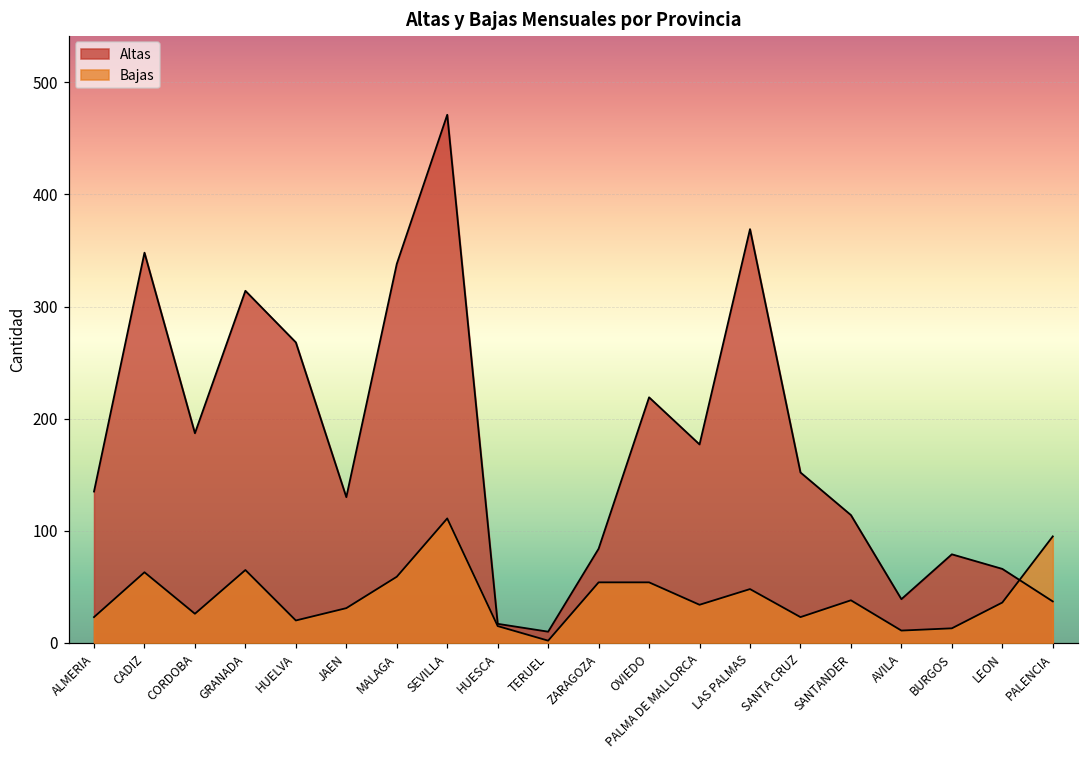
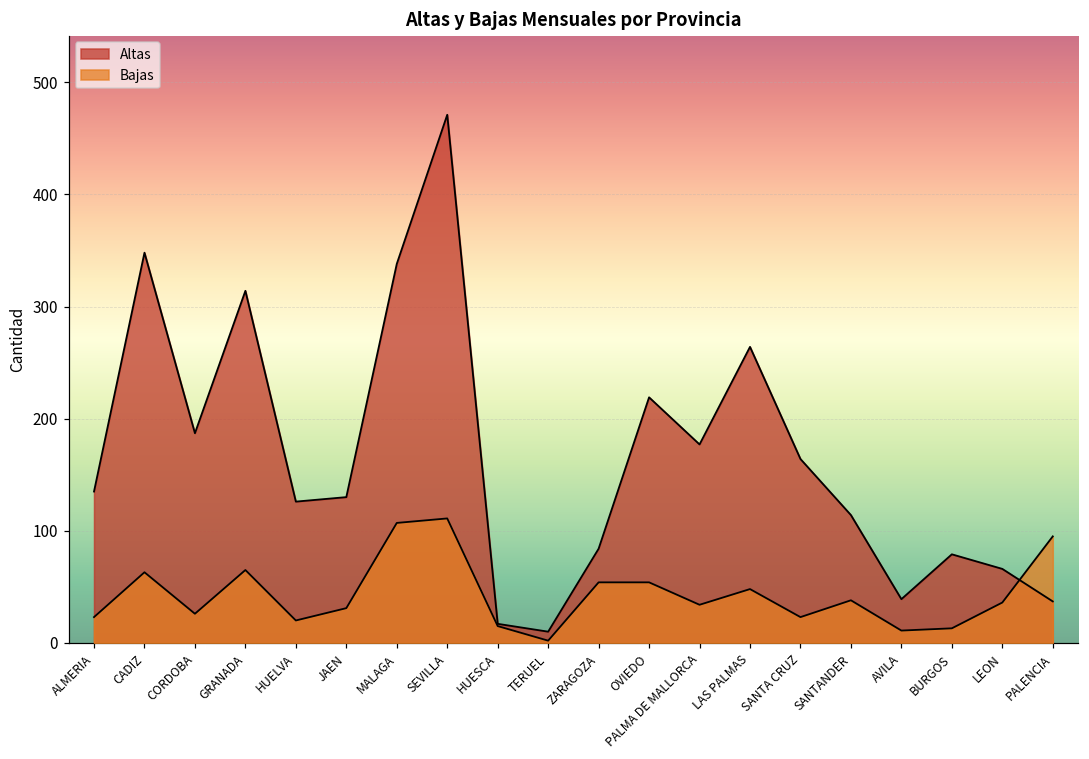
Altas, HUELVA: 268 -> 126
Bajas, MALAGA: 59 -> 107
Altas, LAS PALMAS: 369 -> 264
Altas, SANTA CRUZ: 152 -> 164
